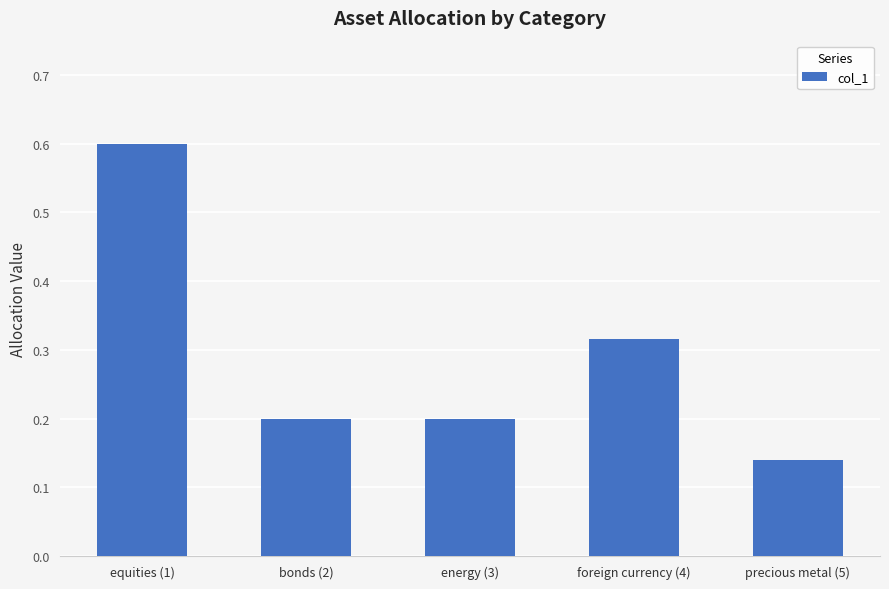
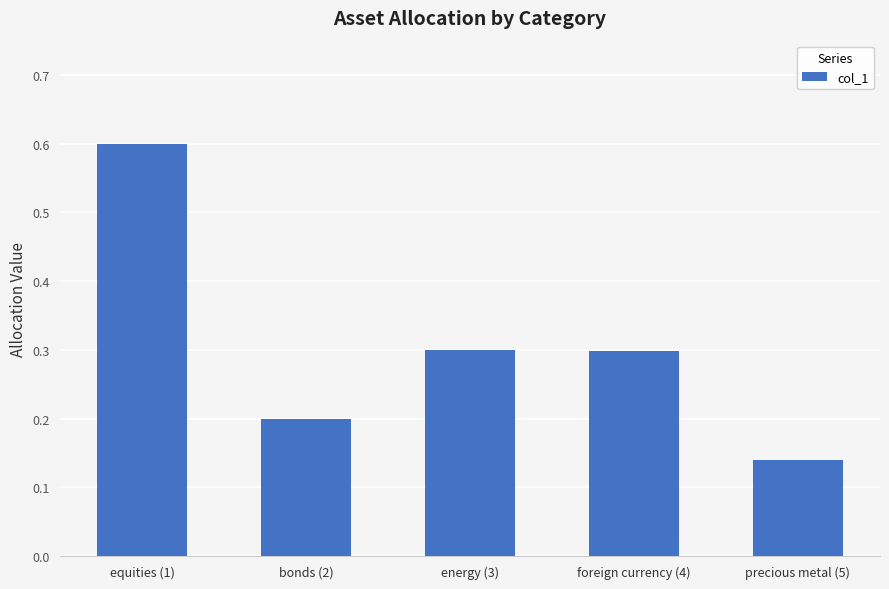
energy (3): 0.2 -> 0.3
foreign currency (4): 0.32 -> 0.30
